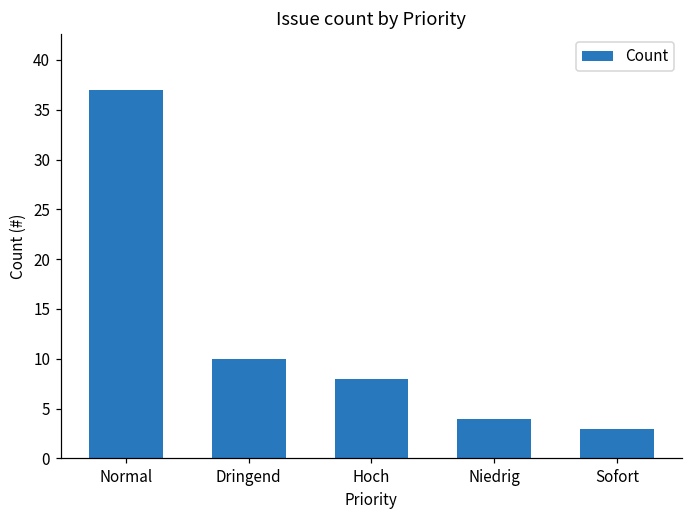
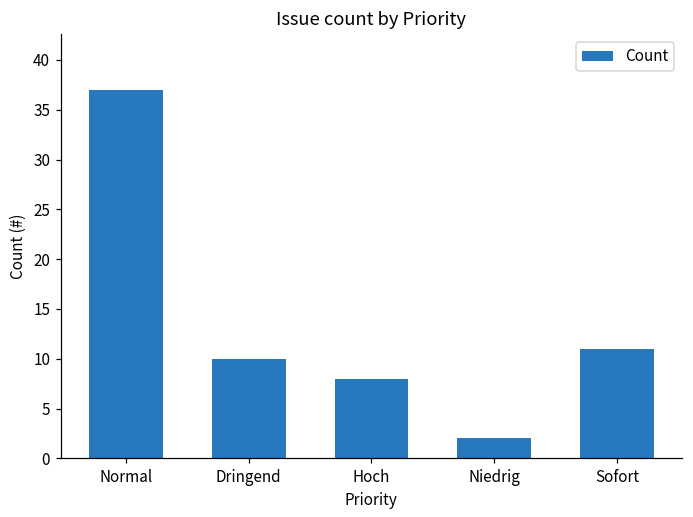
Niedrig: 4 -> 2
Sofort: 3 -> 11
